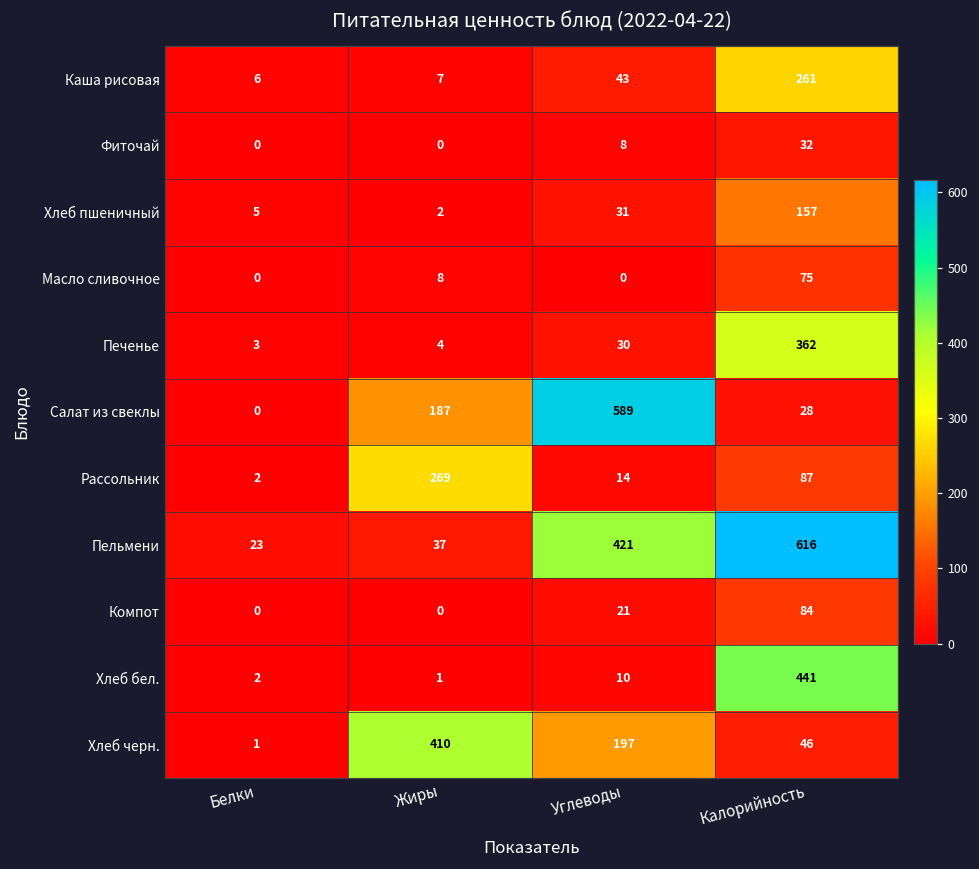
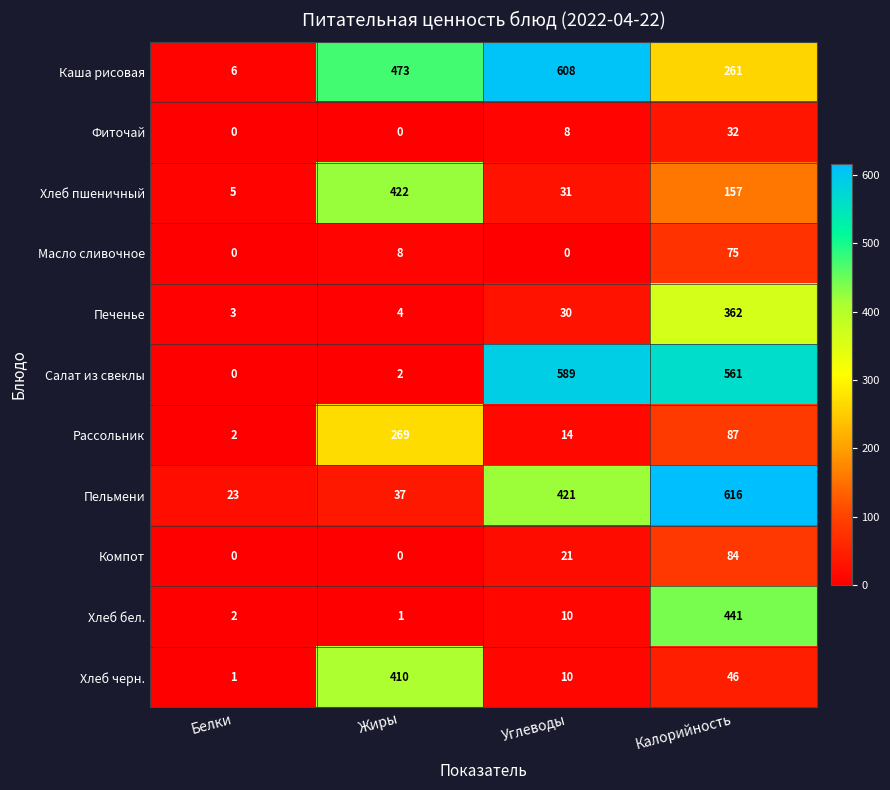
Каша рисовая, Жиры: 7 -> 473
Каша рисовая, Углеводы: 43 -> 608
Хлеб пшеничный, Жиры: 2 -> 422
Салат из свеклы, Жиры: 187 -> 2
Салат из свеклы, Калорийность: 28 -> 561
Хлеб черн., Углеводы: 197 -> 10
